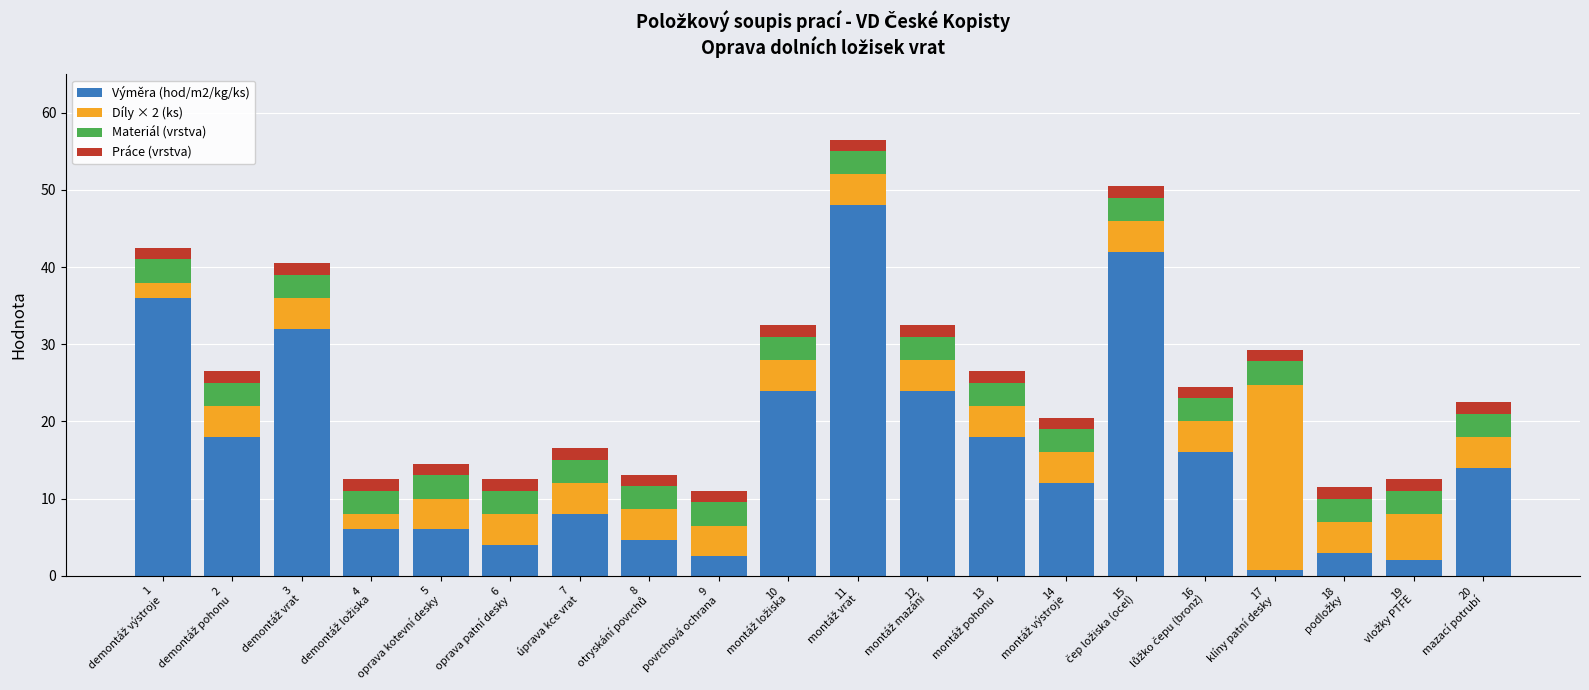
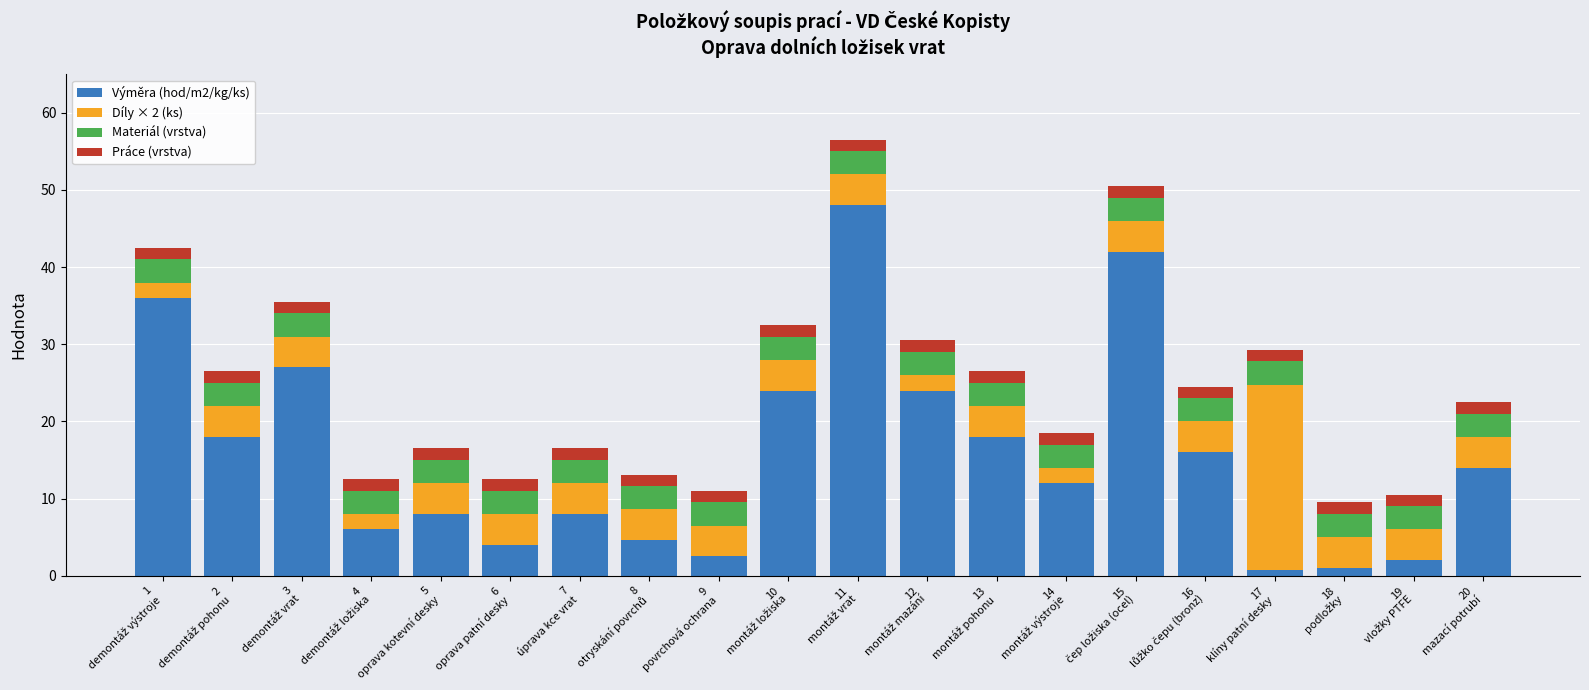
Výměra (hod/m2/kg/ks), 3 demontáž vrat: 32 -> 27
Výměra (hod/m2/kg/ks), 5 oprava kotevní desky: 6 -> 8
Díly × 2 (ks), 12 montáž mazání: 4 -> 2
Díly × 2 (ks), 14 montáž výstroje: 4 -> 2
Výměra (hod/m2/kg/ks), 18 podložky: 3 -> 1
Díly × 2 (ks), 19 vložky PTFE: 6 -> 4
